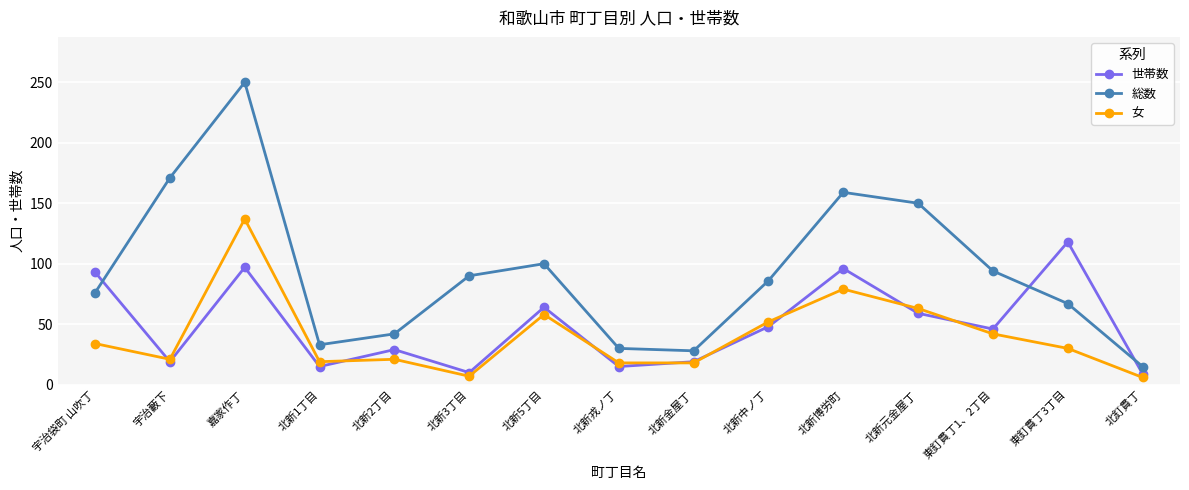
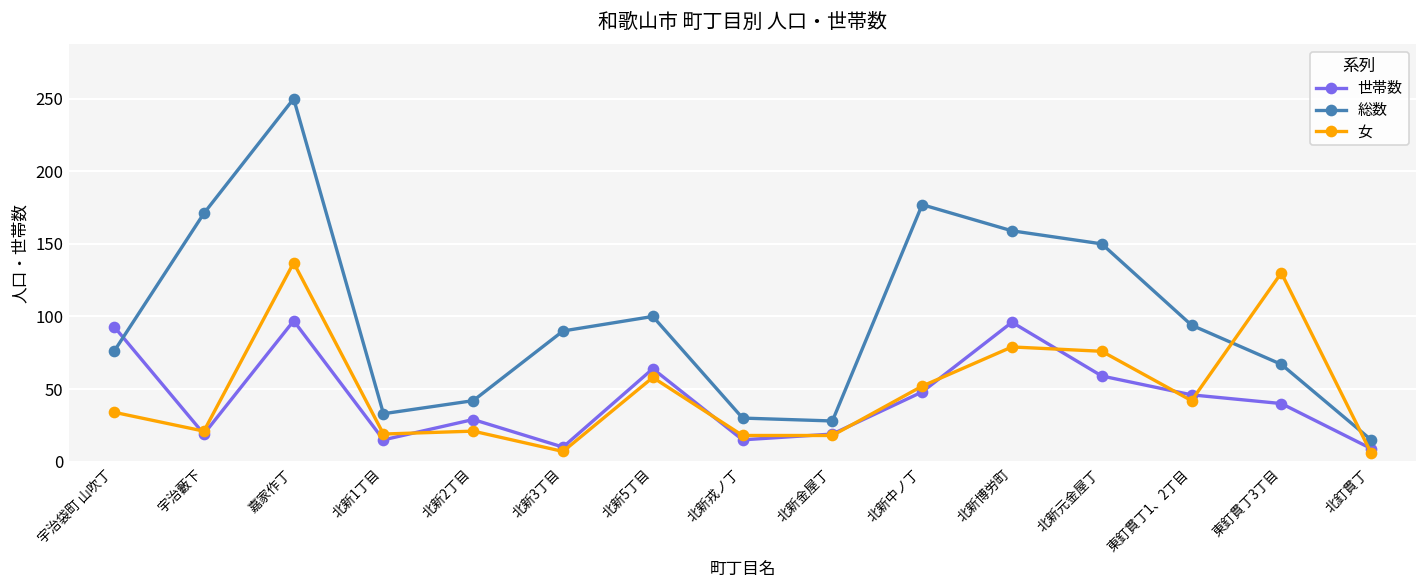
総数, 北新中ノ丁: 86 -> 177
女, 北新元金屋丁: 63 -> 76
世帯数, 東釘貫丁3丁目: 118 -> 40
女, 東釘貫丁3丁目: 30 -> 130
